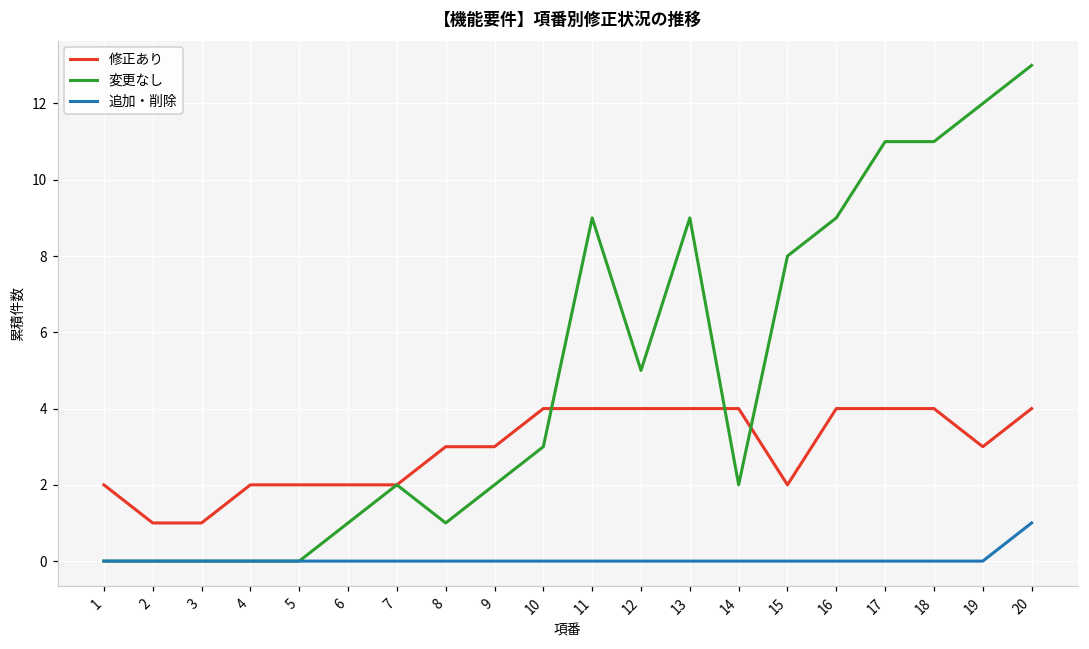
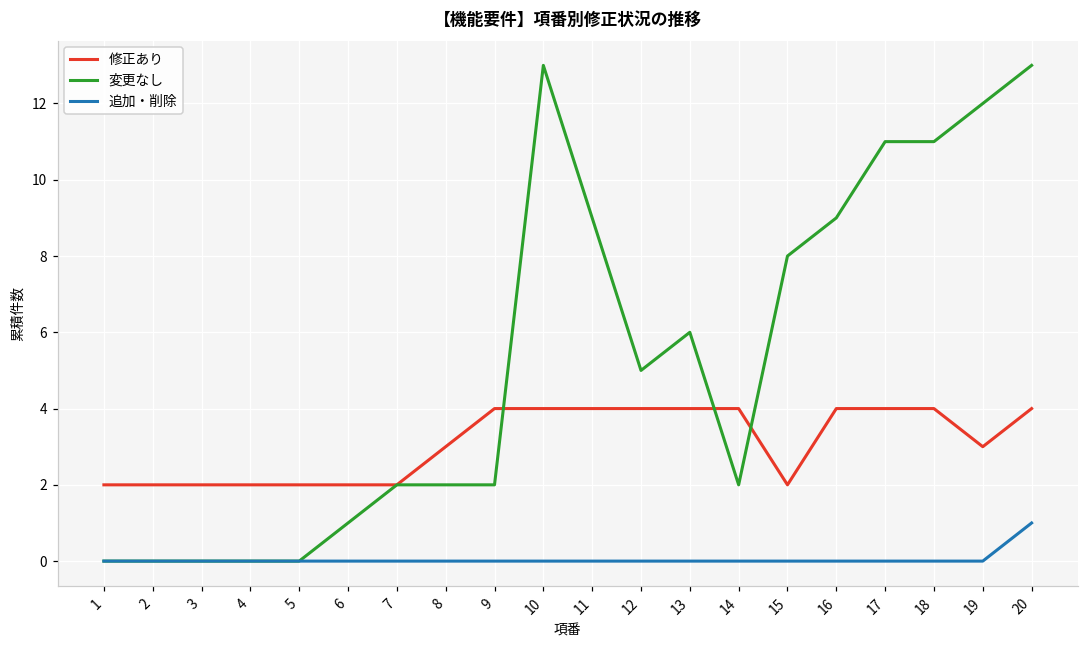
修正あり, 2: 1 -> 2
修正あり, 3: 1 -> 2
変更なし, 8: 1 -> 2
修正あり, 9: 3 -> 4
変更なし, 10: 3 -> 13
変更なし, 13: 9 -> 6
